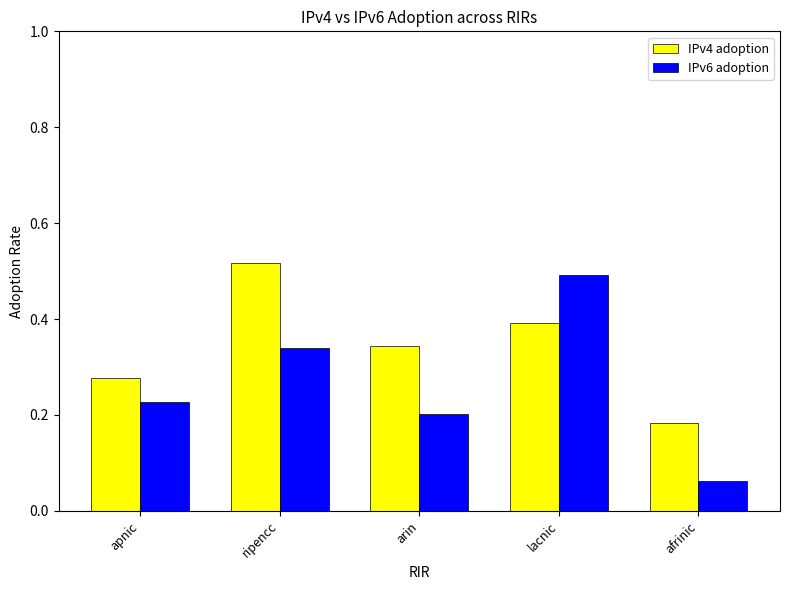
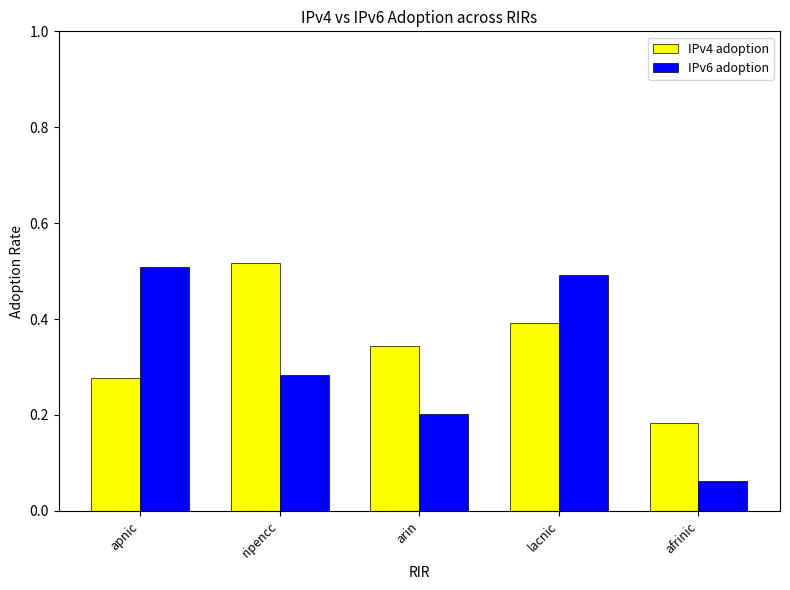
IPv6 adoption, apnic: 0.23 -> 0.51
IPv6 adoption, ripencc: 0.34 -> 0.28
